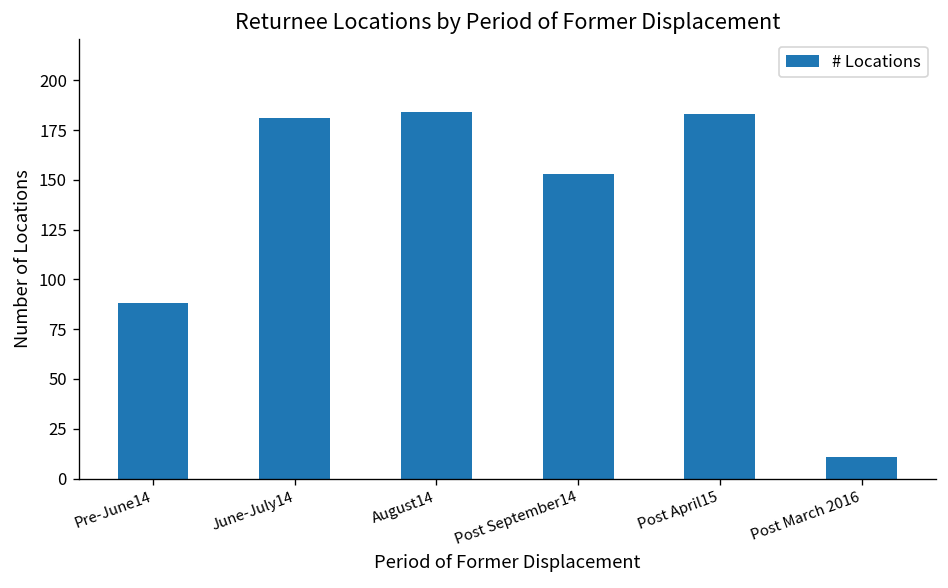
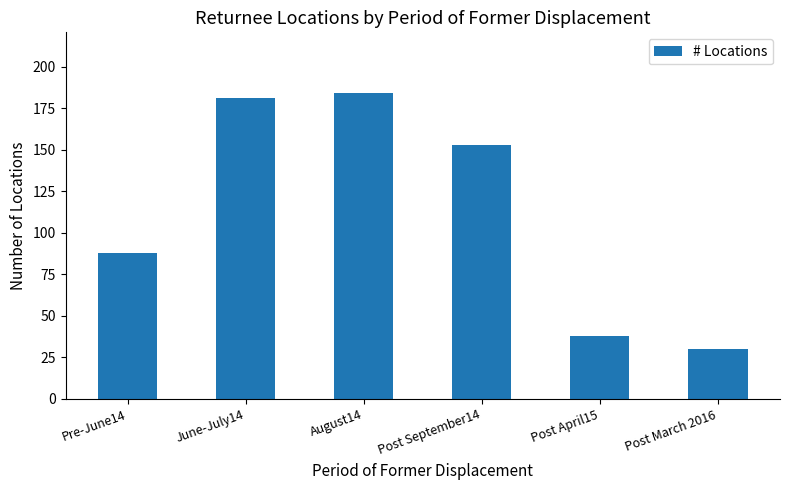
Post April15: 183 -> 38
Post March 2016: 11 -> 30
